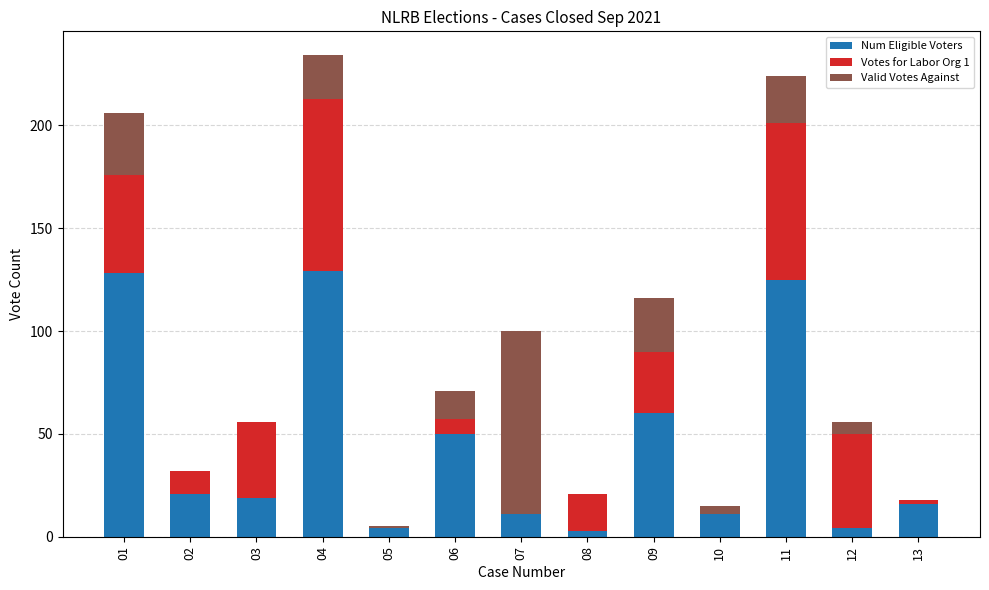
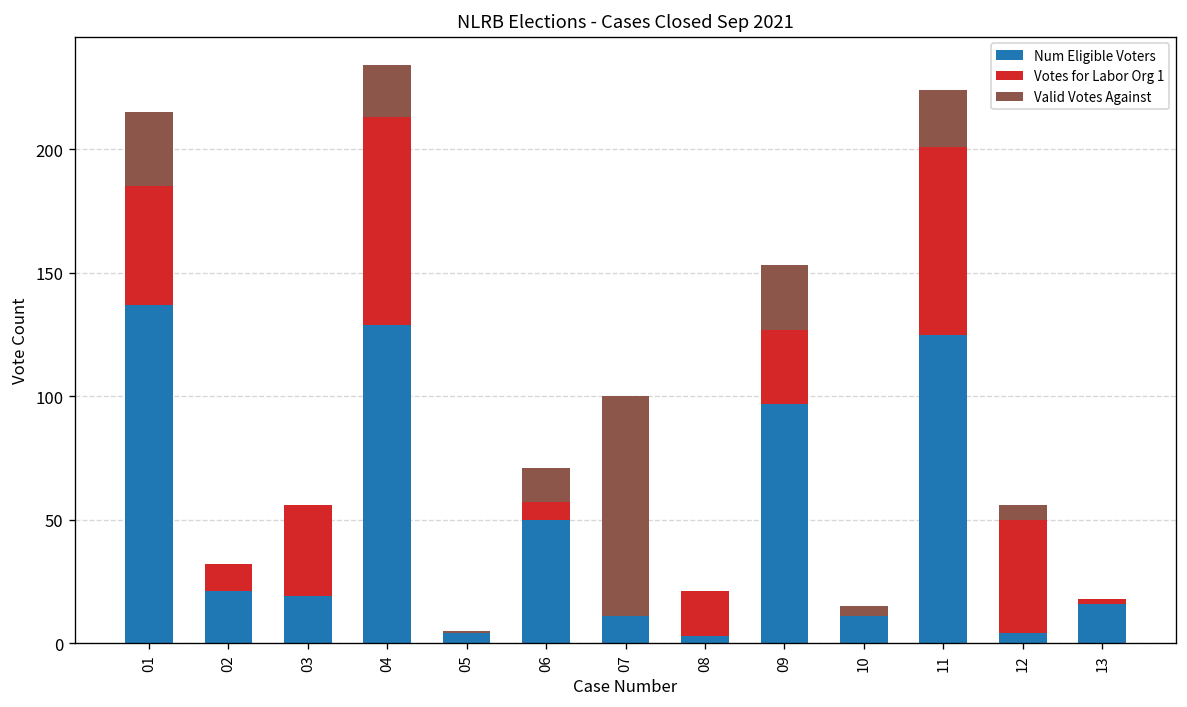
Num Eligible Voters, 01: 128 -> 137
Num Eligible Voters, 09: 60 -> 97
